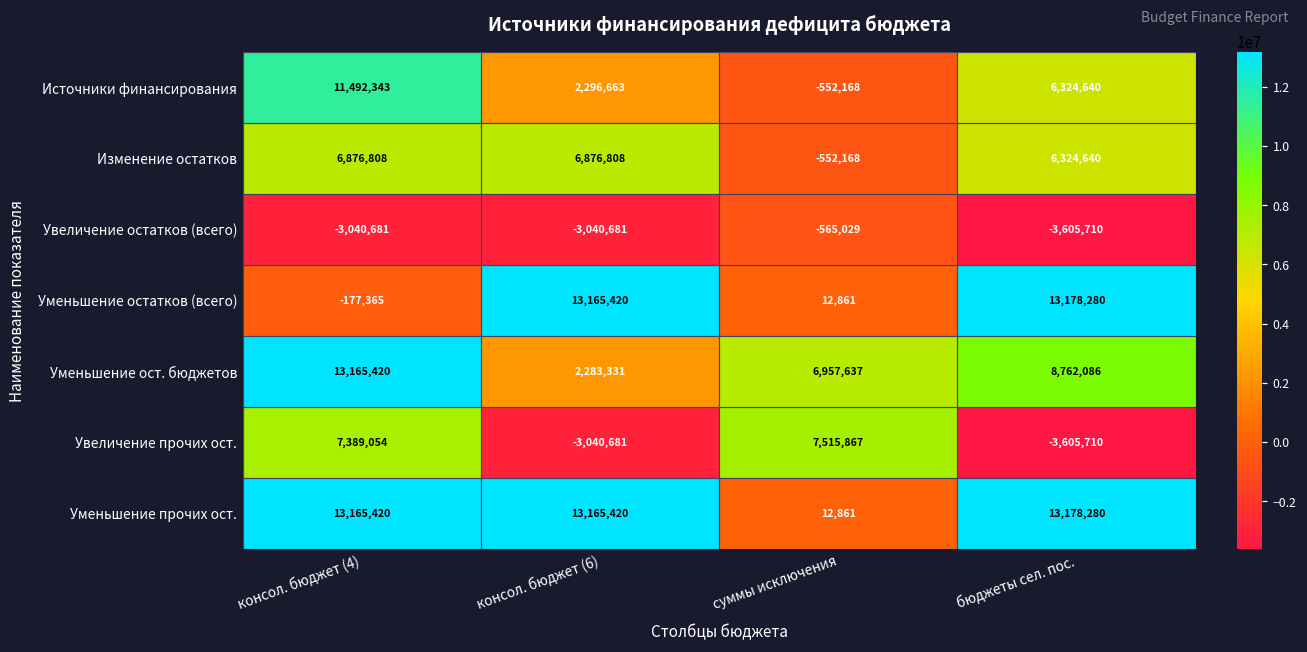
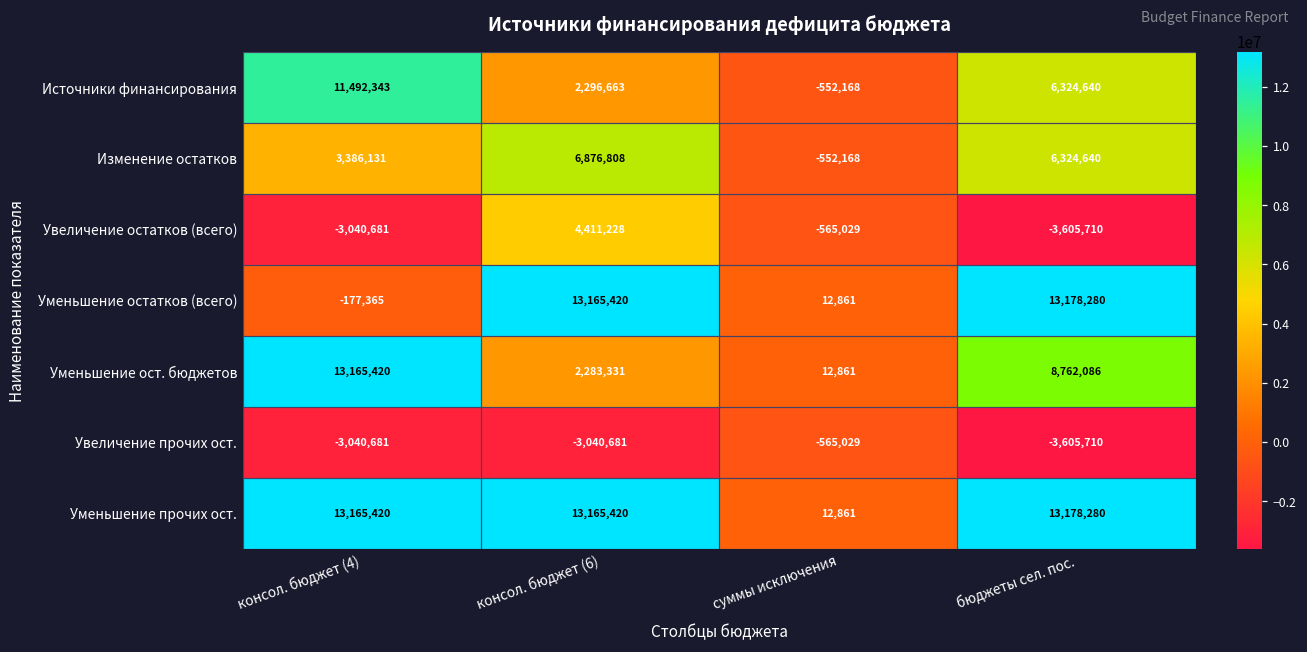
Изменение остатков, консол. бюджет (4): 6,876,808 -> 3,386,131
Увеличение остатков (всего), консол. бюджет (6): -3,040,681 -> 4,411,228
Уменьшение ост. бюджетов, суммы исключения: 6,957,637 -> 12,861
Увеличение прочих ост., консол. бюджет (4): 7,389,054 -> -3,040,681
Увеличение прочих ост., суммы исключения: 7,515,867 -> -565,029
